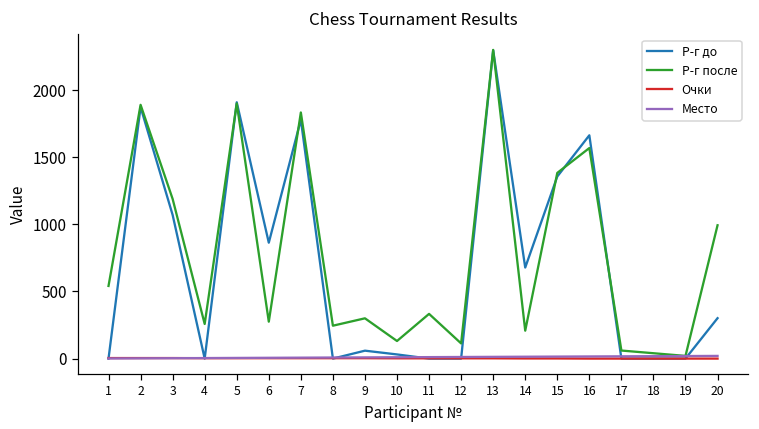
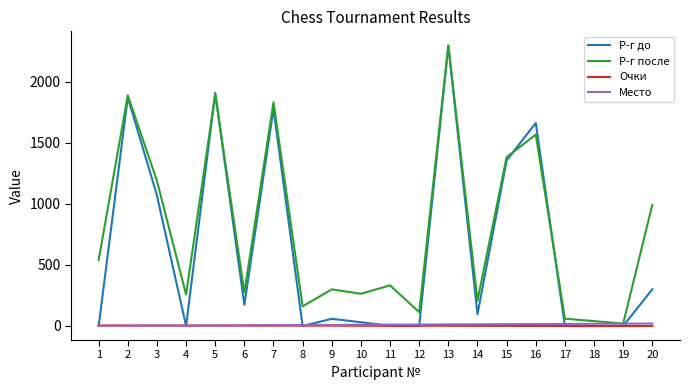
Р-г до, 6: 860 -> 170
Р-г после, 8: 250 -> 160
Р-г после, 10: 130 -> 260
Р-г до, 14: 680 -> 100
